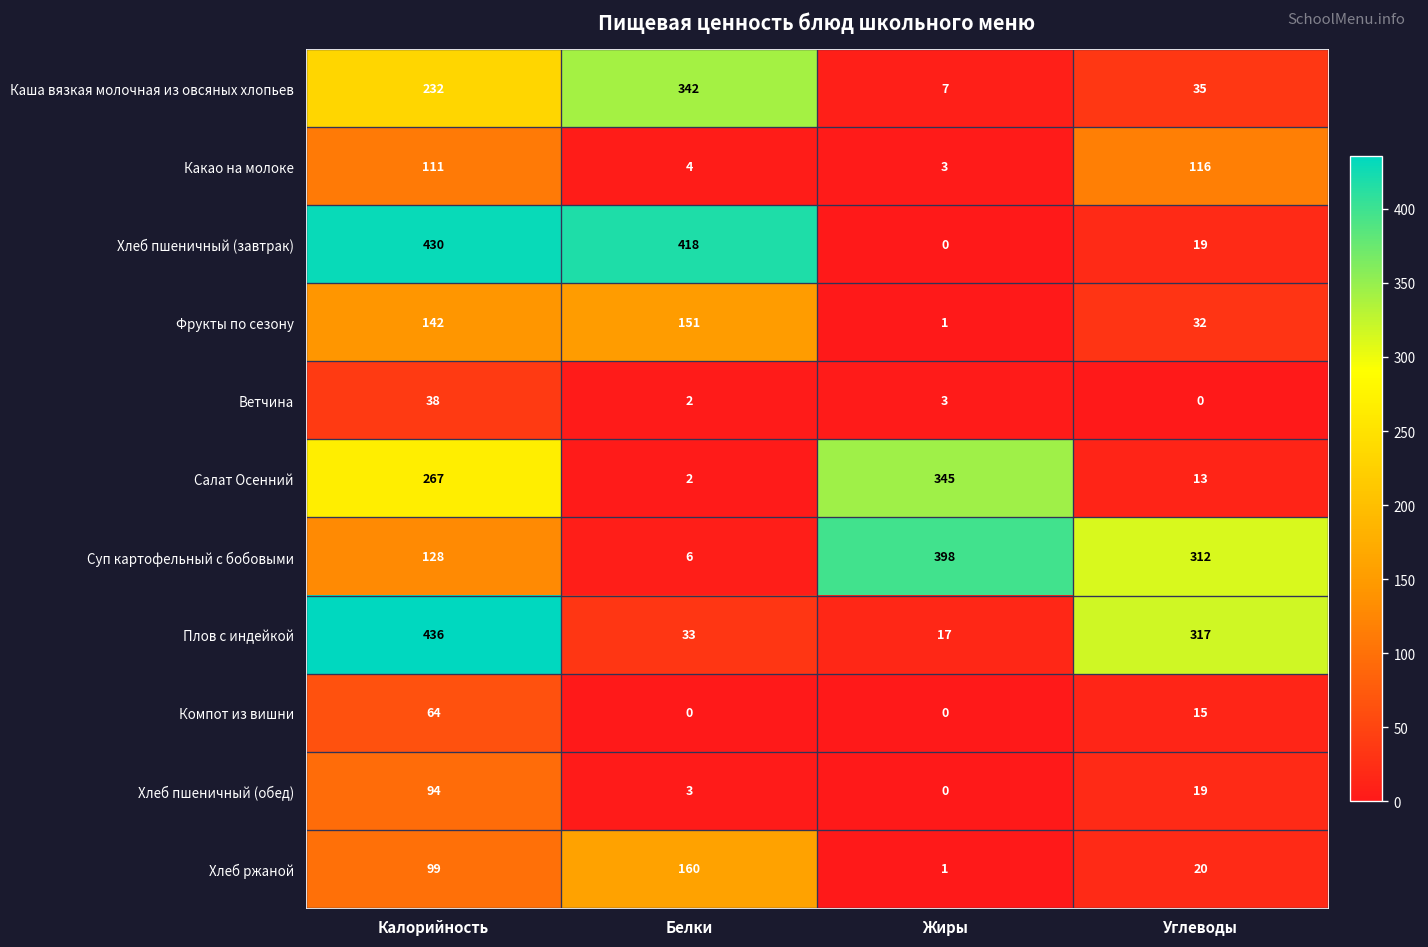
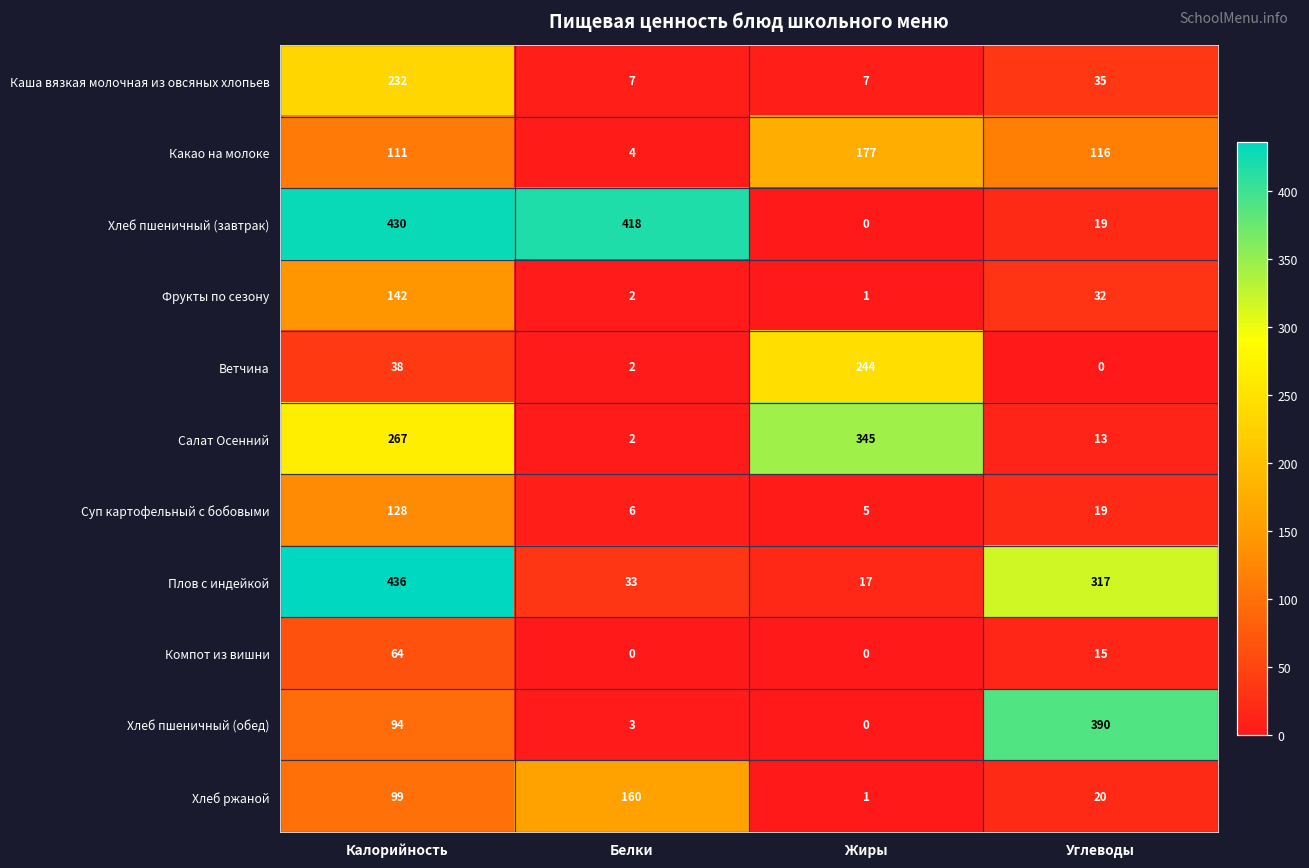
Каша вязкая молочная из овсяных хлопьев, Белки: 342 -> 7
Какао на молоке, Жиры: 3 -> 177
Фрукты по сезону, Белки: 151 -> 2
Ветчина, Жиры: 3 -> 244
Суп картофельный с бобовыми, Жиры: 398 -> 5
Суп картофельный с бобовыми, Углеводы: 312 -> 19
Хлеб пшеничный (обед), Углеводы: 19 -> 390
